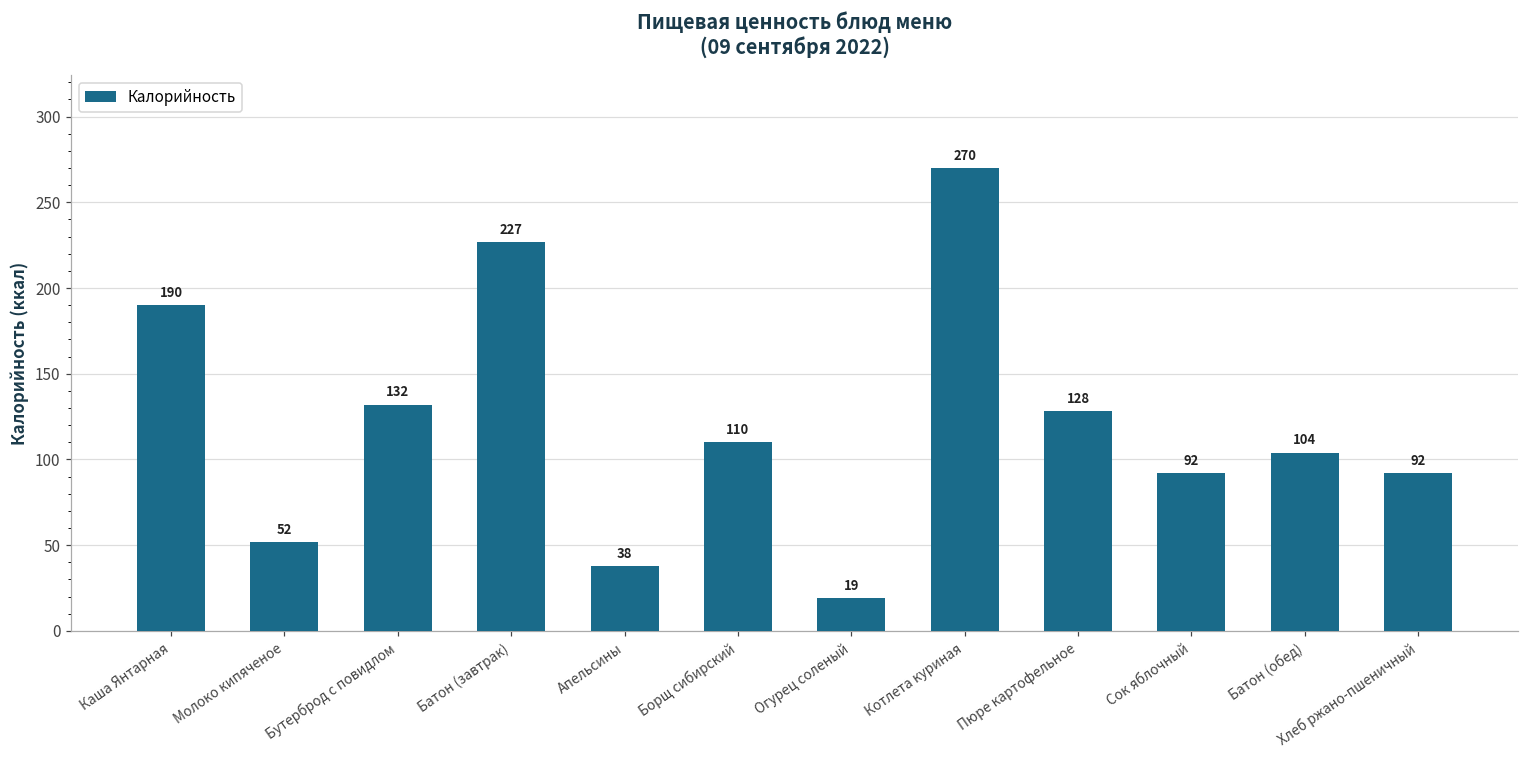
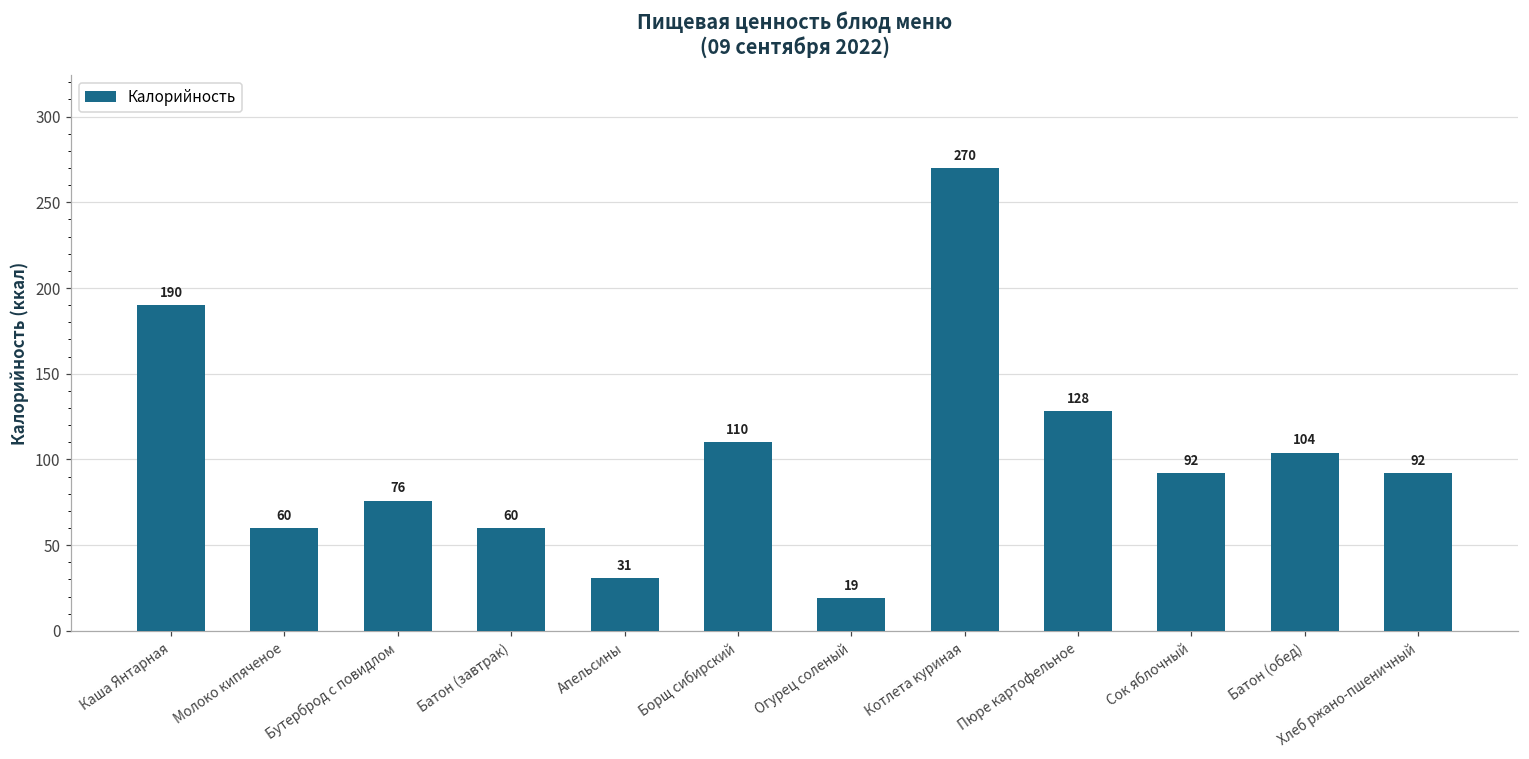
Молоко кипяченое: 52 -> 60
Бутерброд с повидлом: 132 -> 76
Батон (завтрак): 227 -> 60
Апельсины: 38 -> 31
